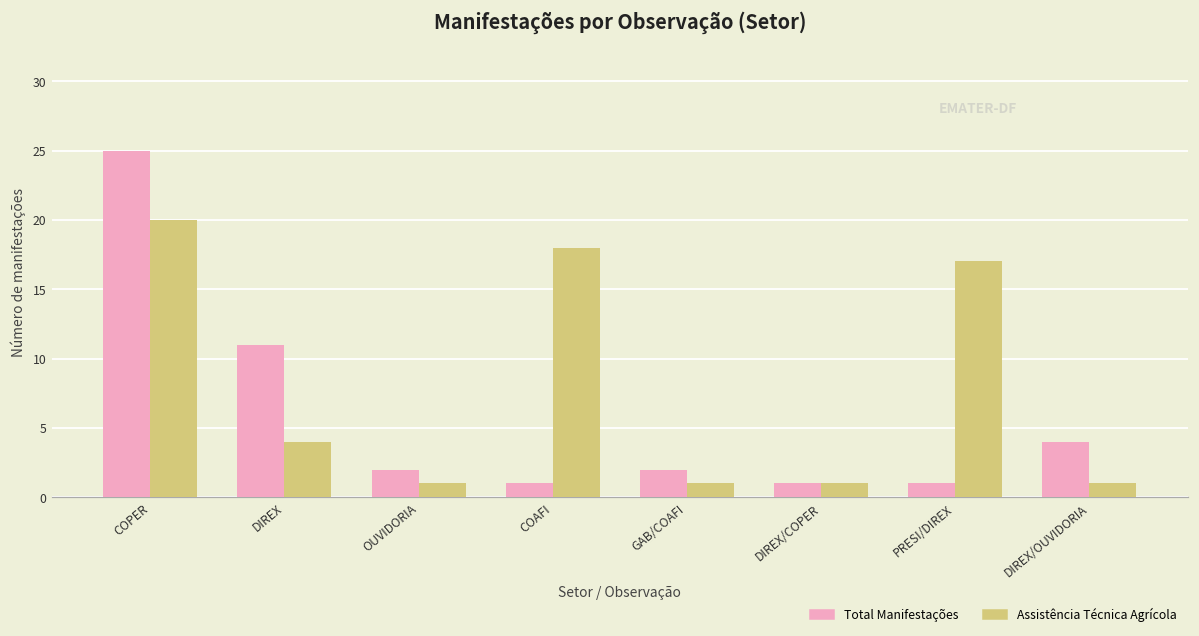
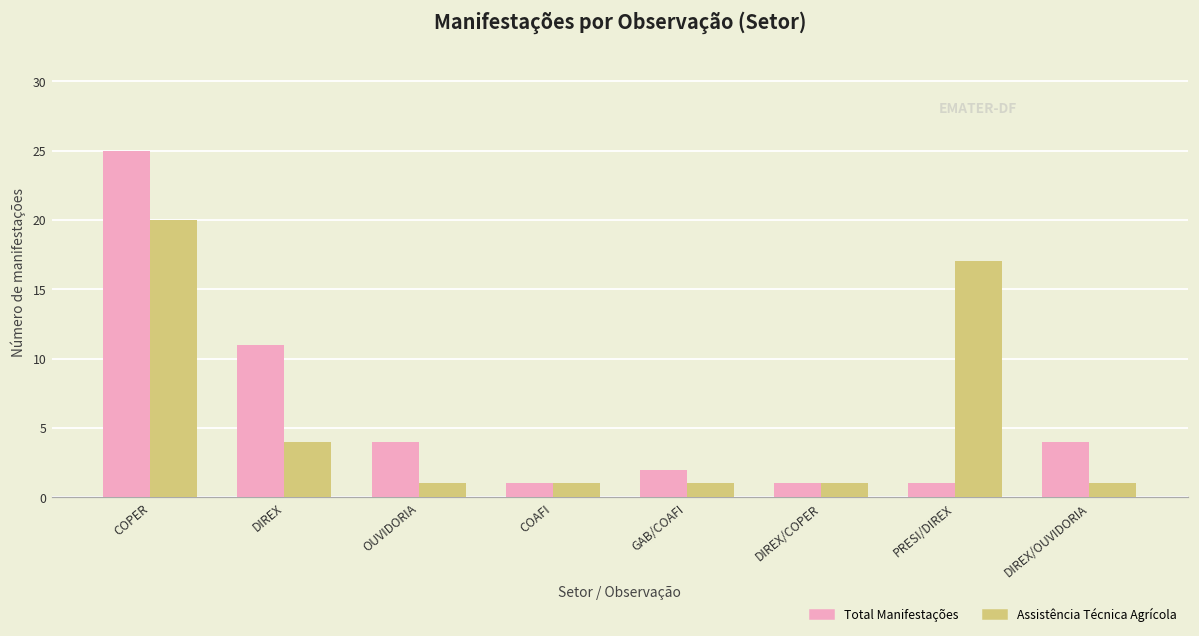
Total Manifestações, OUVIDORIA: 2 -> 4
Assistência Técnica Agrícola, COAFI: 18 -> 1
